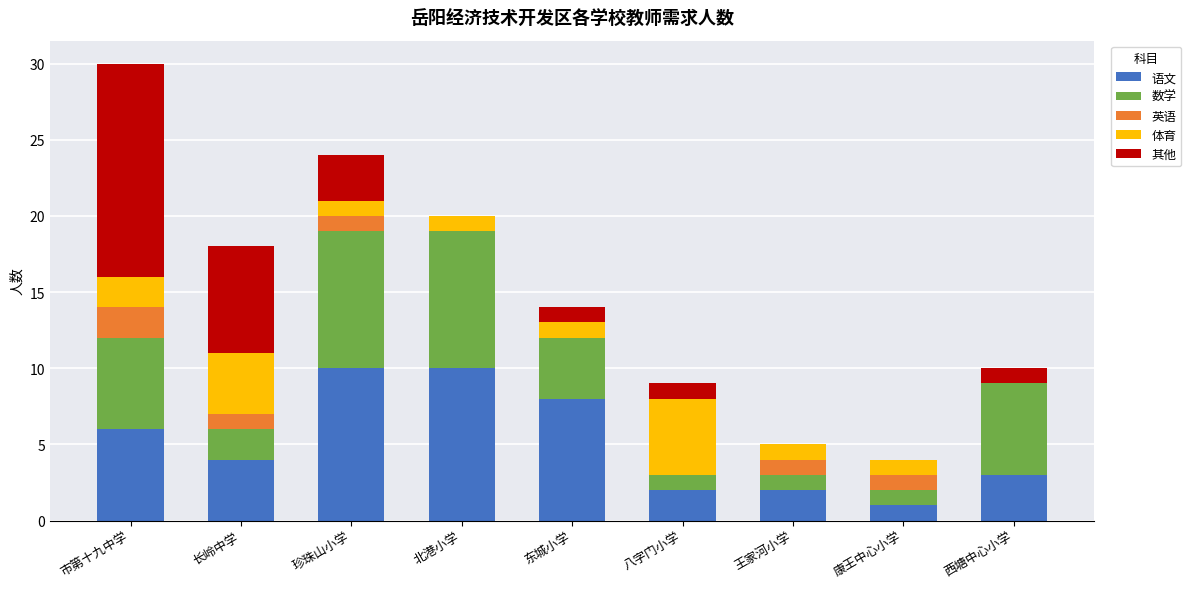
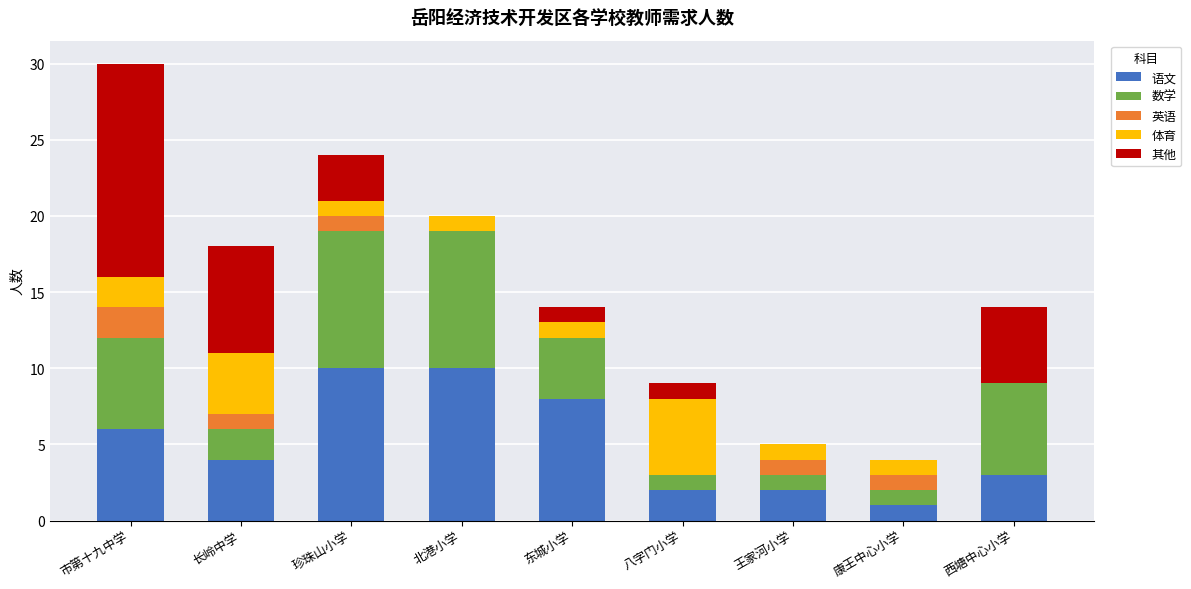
其他, 西塘中心小学: 1 -> 5
